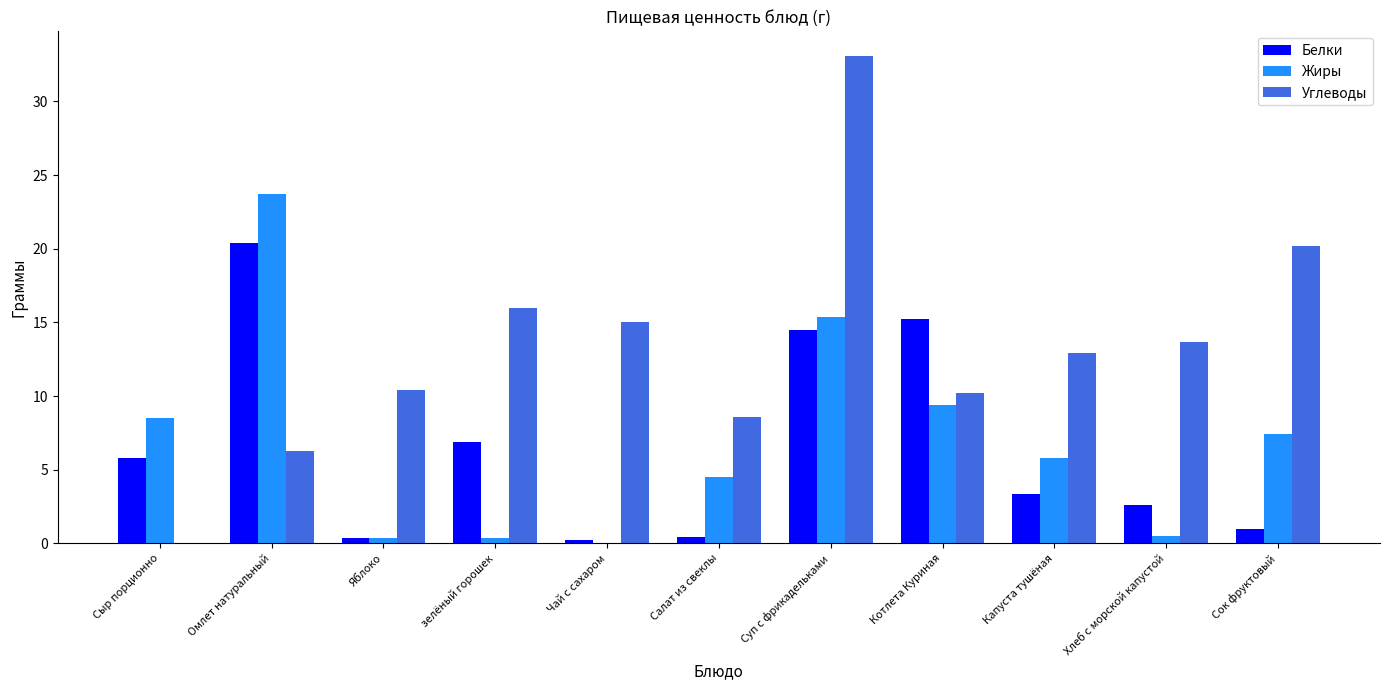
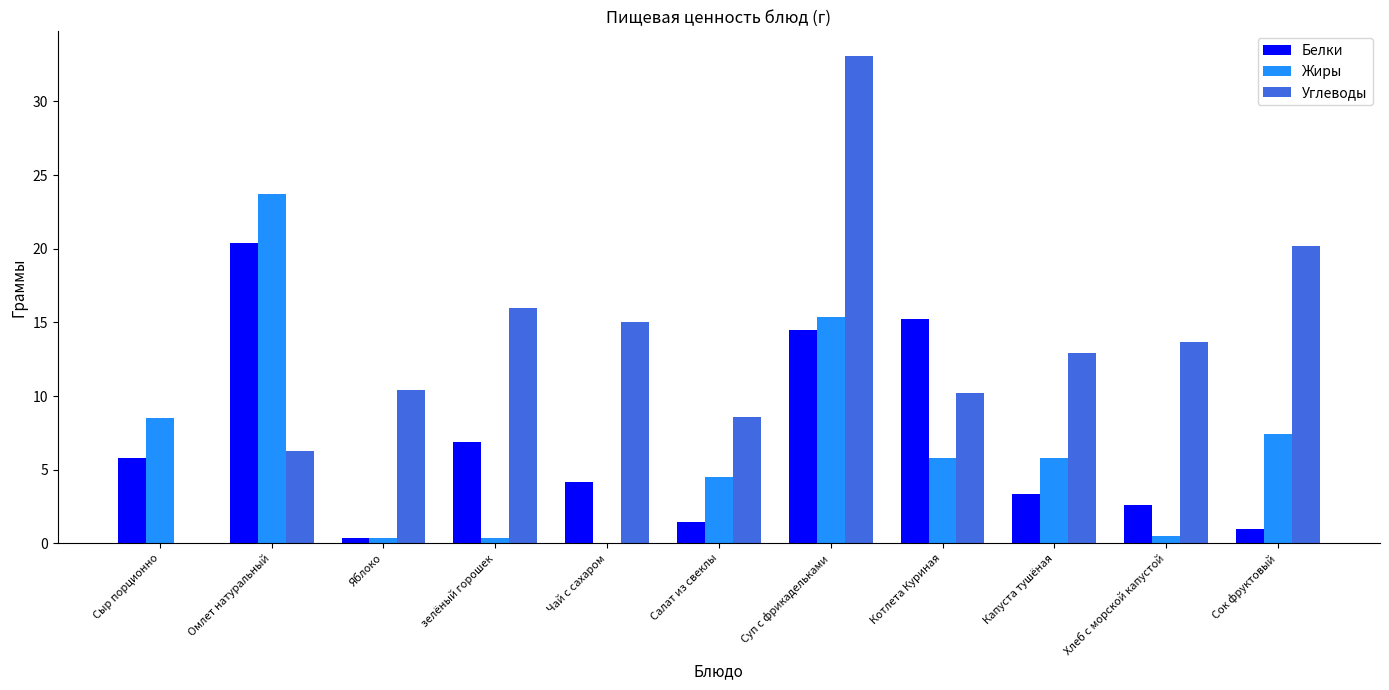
Белки, Чай с сахаром: 0.2 -> 4.2
Белки, Салат из свеклы: 0.4 -> 1.4
Жиры, Котлета Куриная: 9.4 -> 5.8
